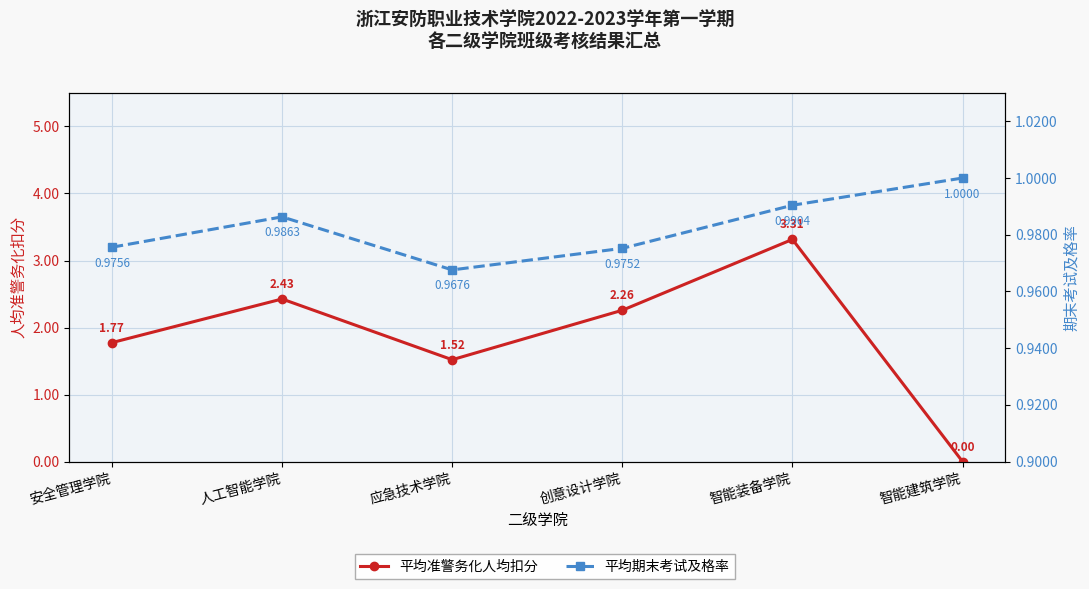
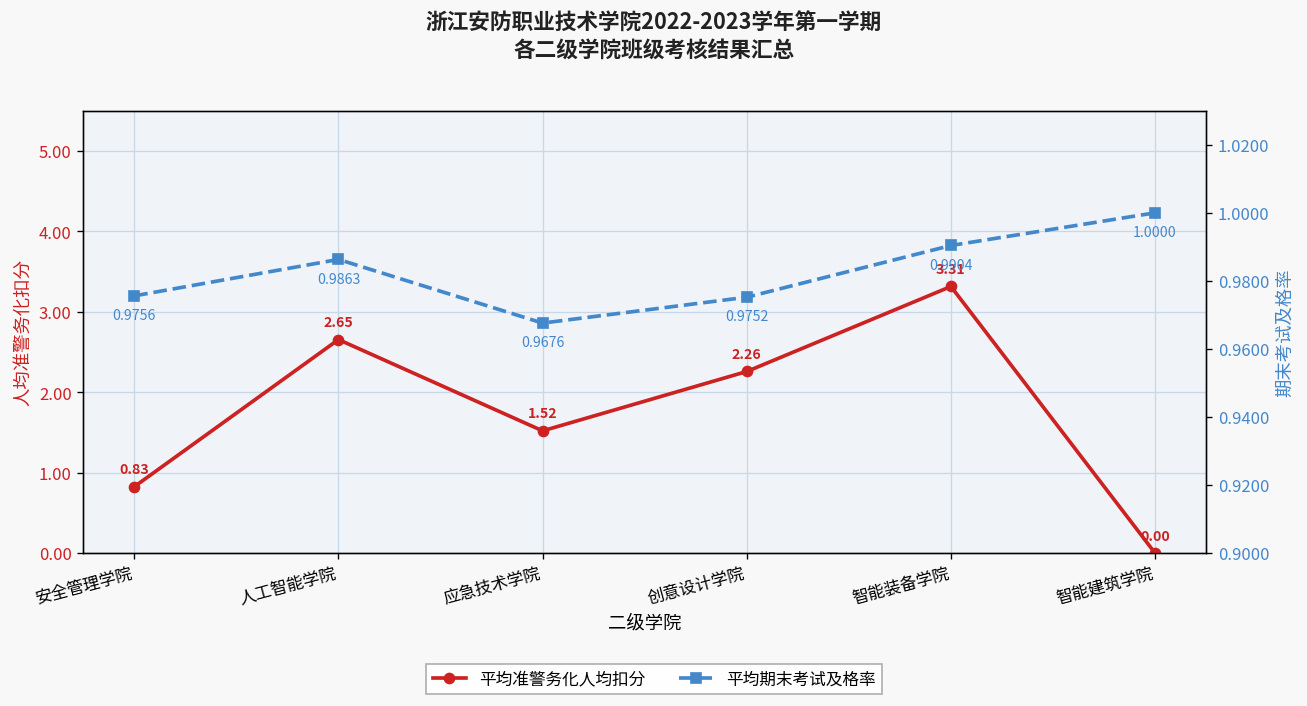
平均准警务化人均扣分, 安全管理学院: 1.77 -> 0.83
平均准警务化人均扣分, 人工智能学院: 2.43 -> 2.65
